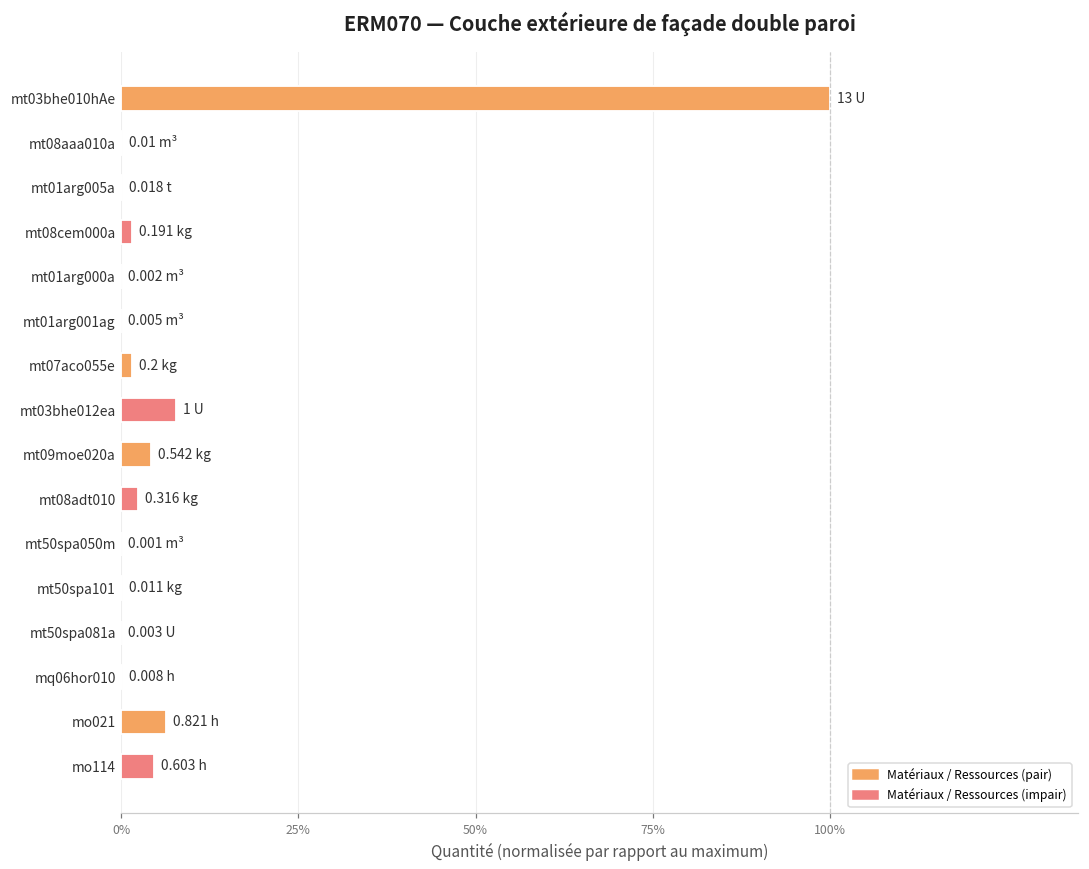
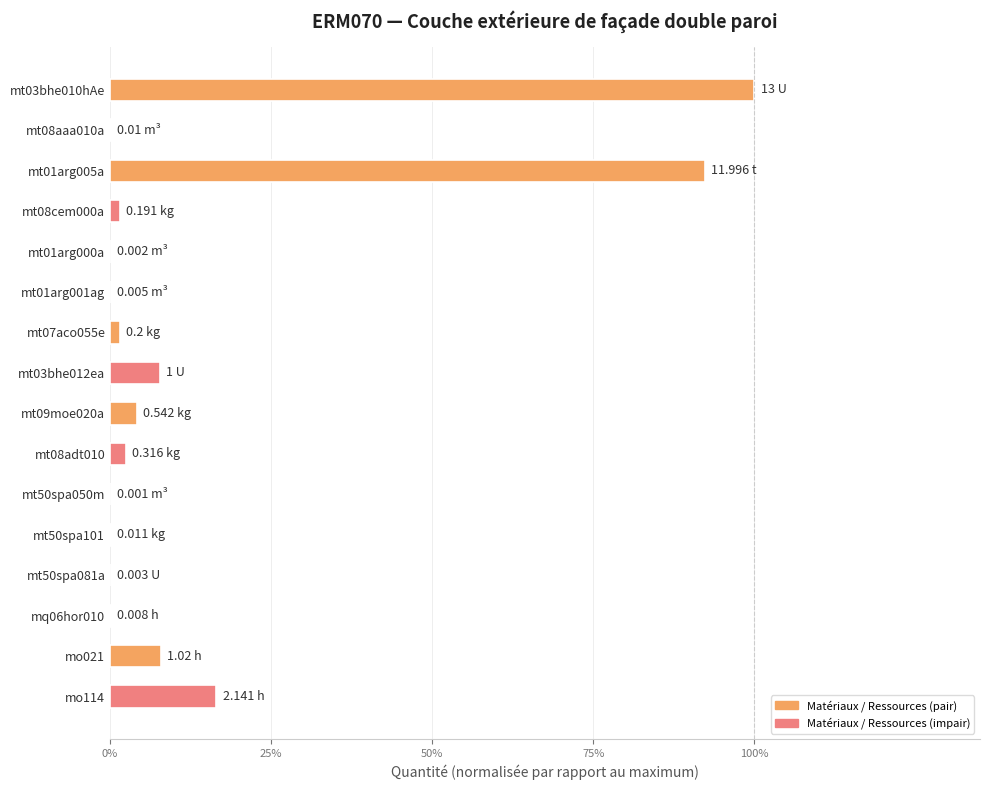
mt01arg005a: 0.018 -> 11.996
mo021: 0.821 -> 1.02
mo114: 0.603 -> 2.141
